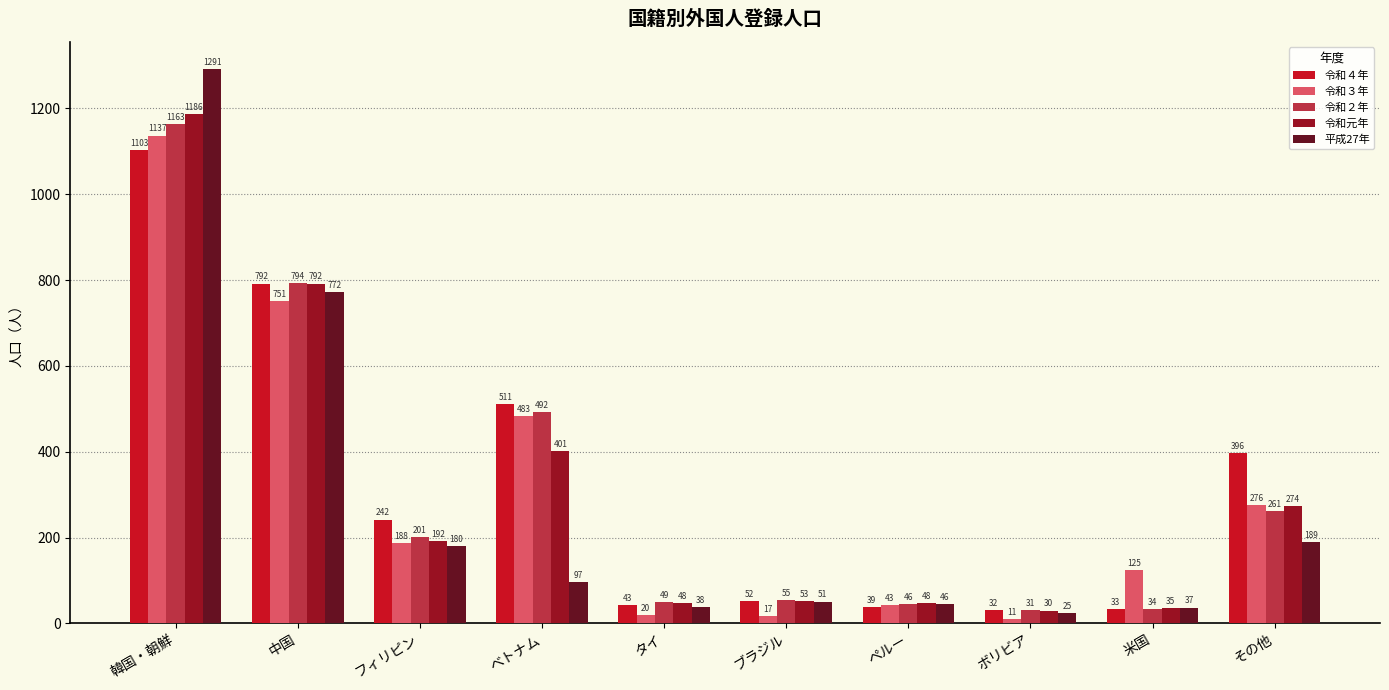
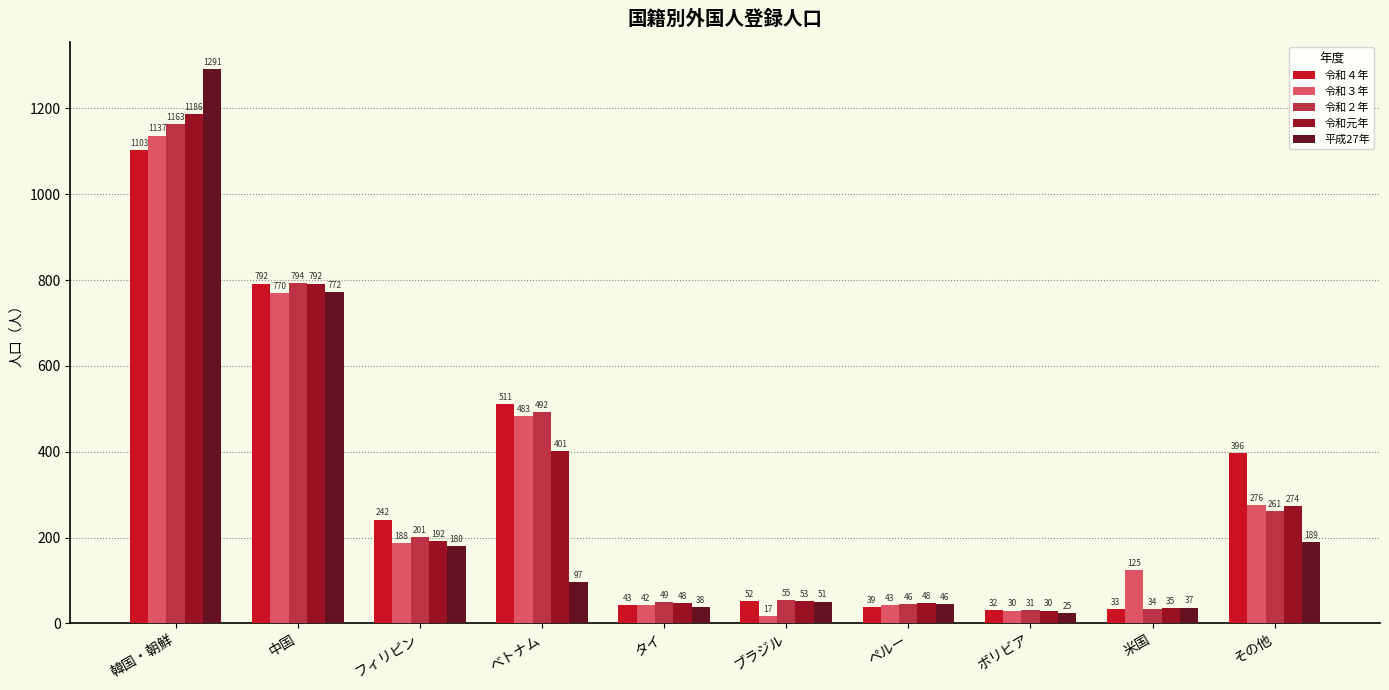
令和３年, 中国: 751 -> 770
令和３年, タイ: 20 -> 42
令和３年, ボリビア: 11 -> 30
